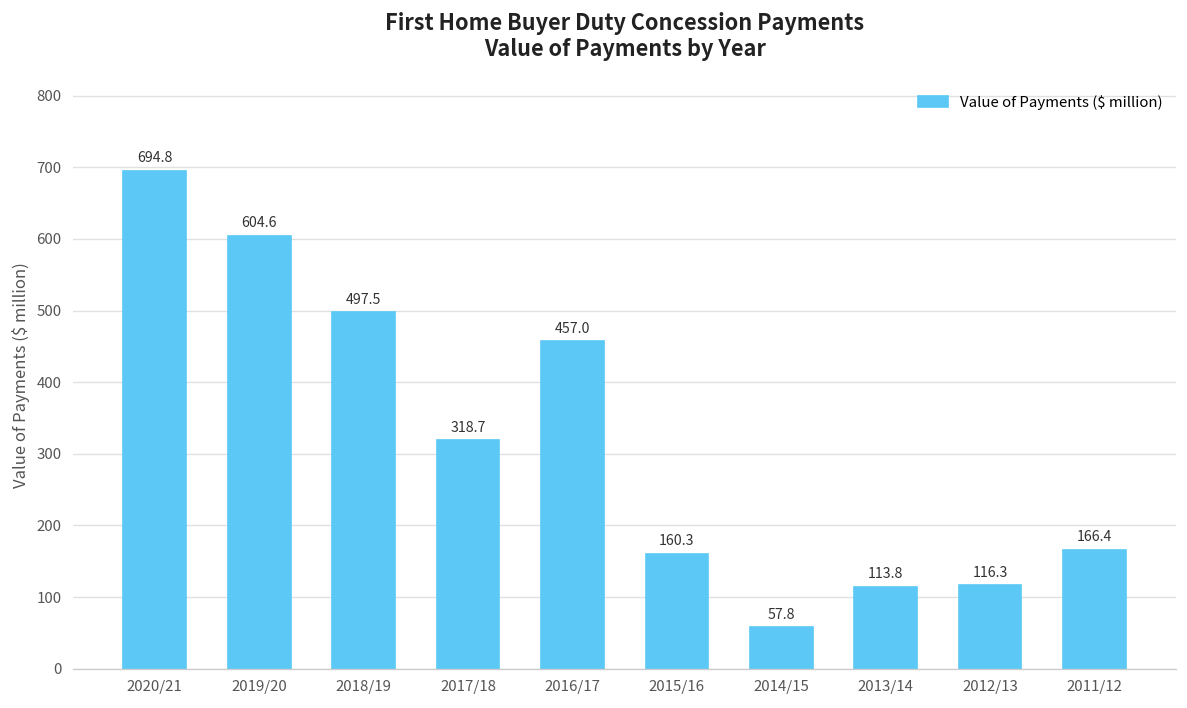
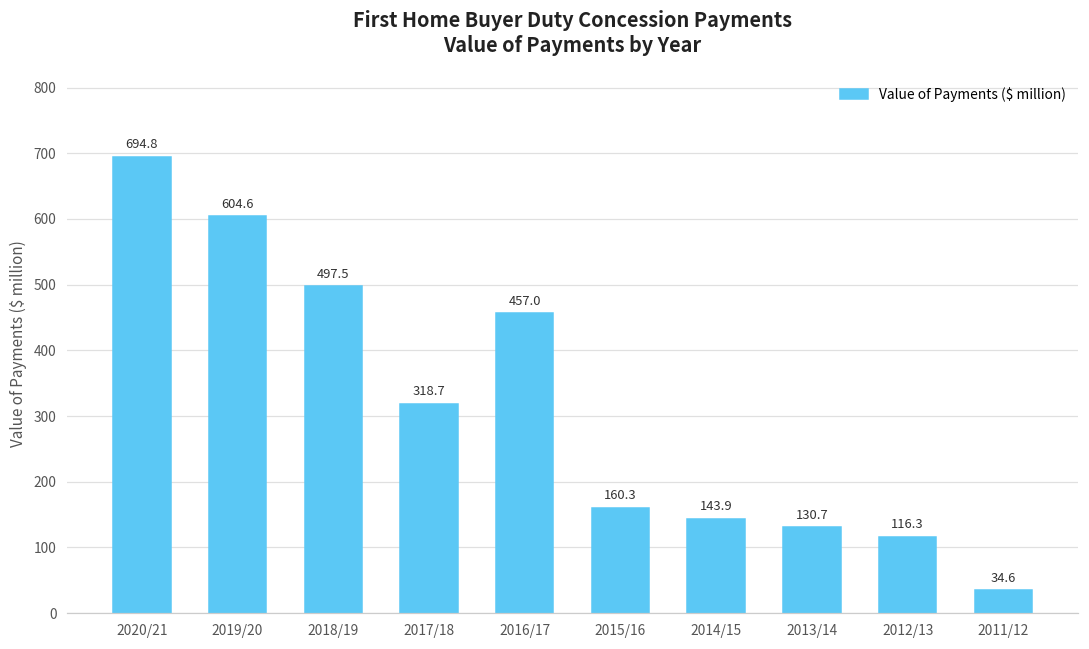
2014/15: 57.8 -> 143.9
2013/14: 113.8 -> 130.7
2011/12: 166.4 -> 34.6
